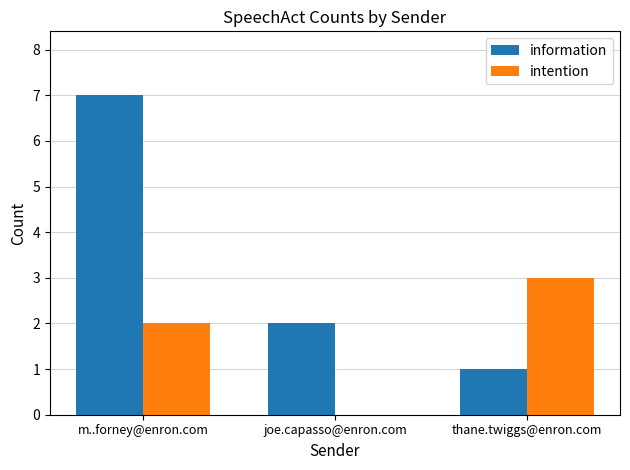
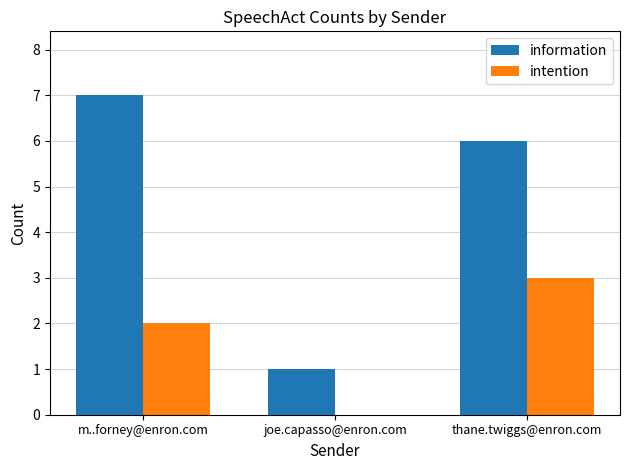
information, joe.capasso@enron.com: 2 -> 1
information, thane.twiggs@enron.com: 1 -> 6
